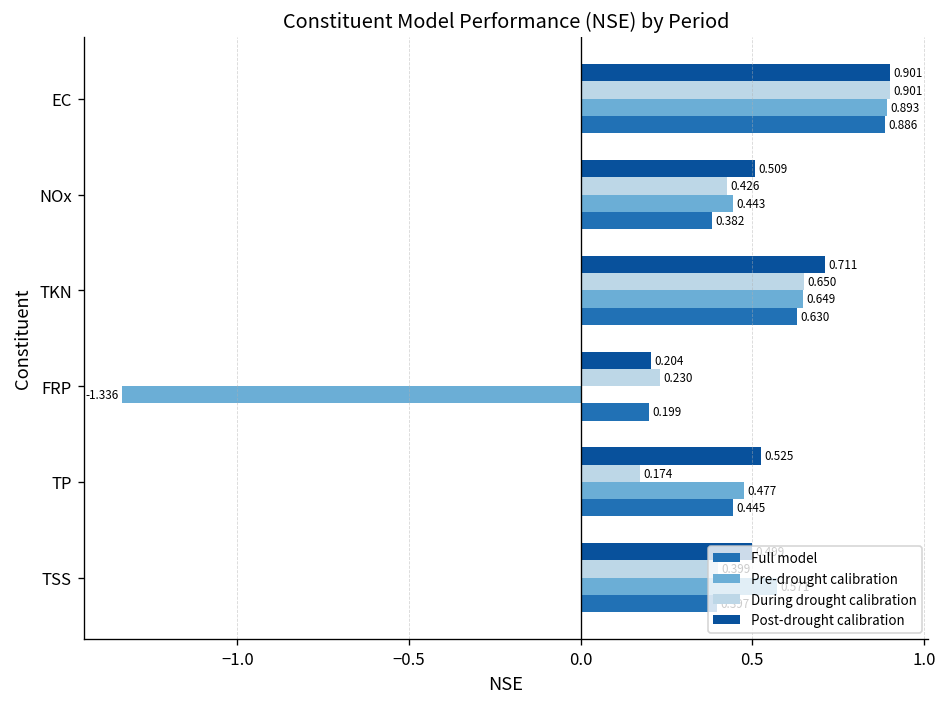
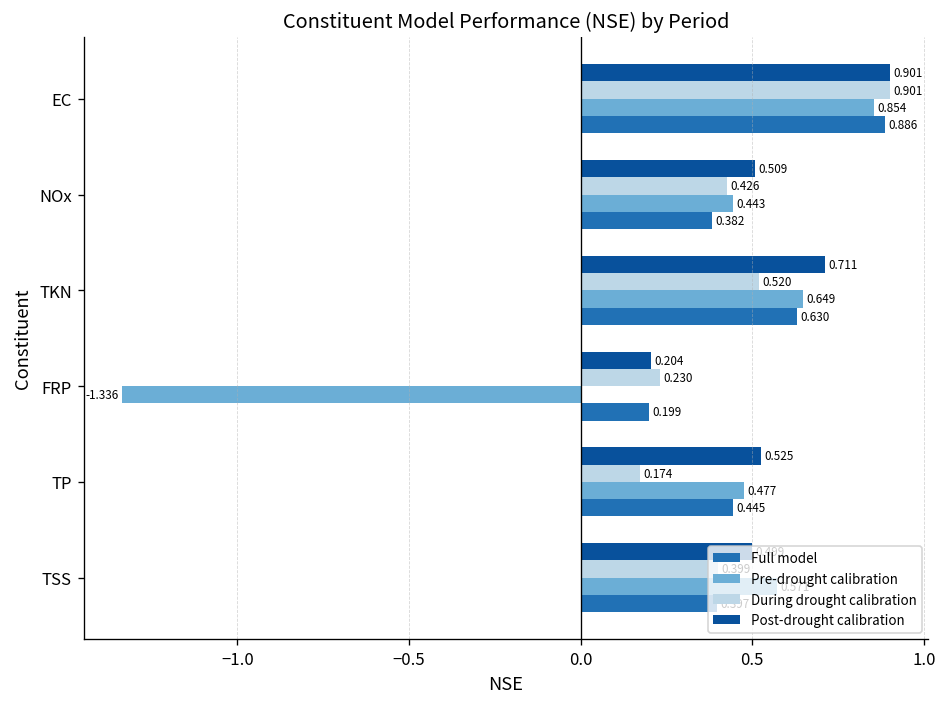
Pre-drought calibration, EC: 0.893 -> 0.854
During drought calibration, TKN: 0.650 -> 0.520
